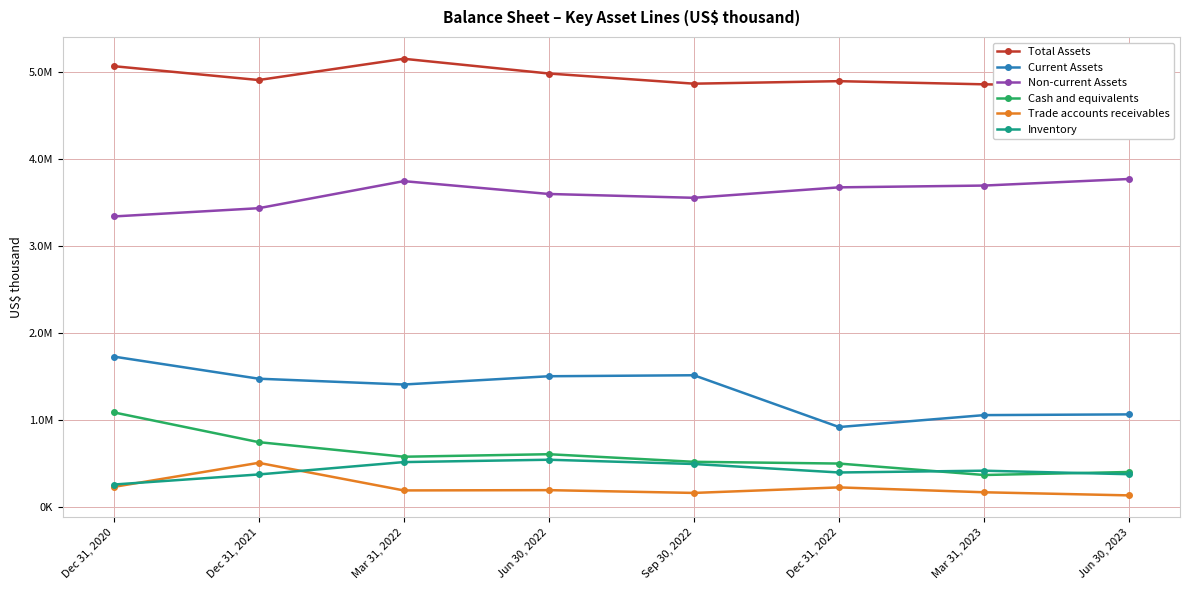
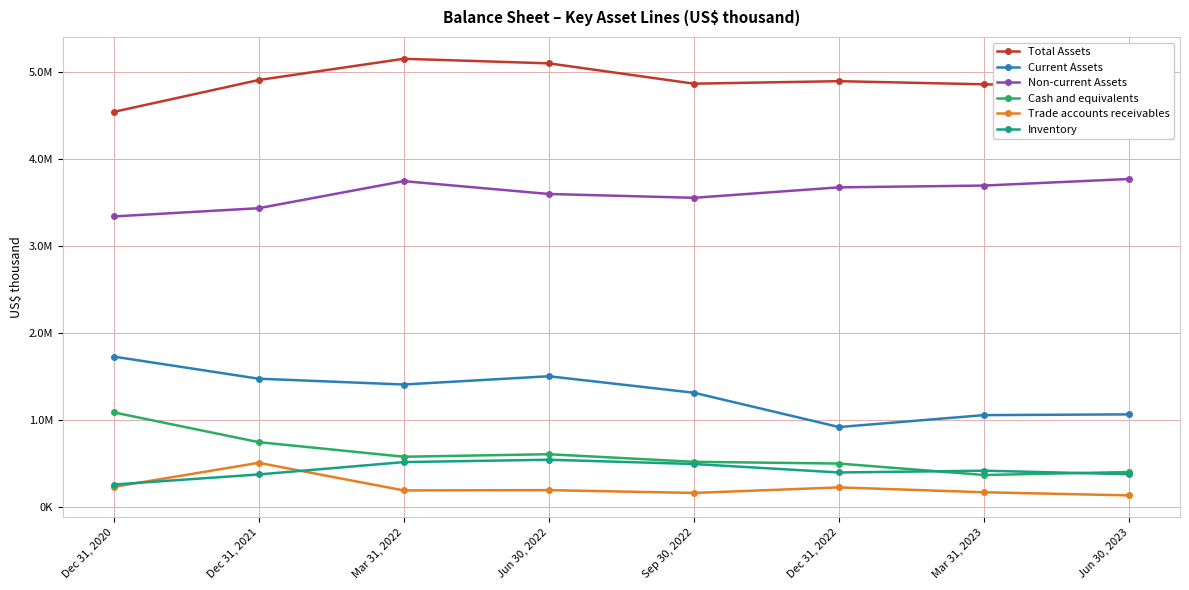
Total Assets, Dec 31, 2020: 5100000 -> 4500000
Total Assets, Jun 30, 2022: 5000000 -> 5100000
Current Assets, Sep 30, 2022: 1500000 -> 1300000
